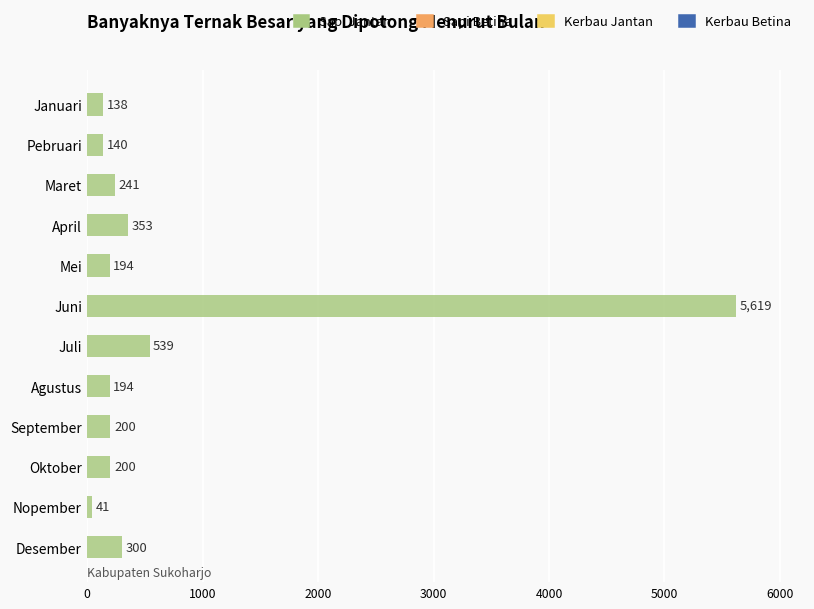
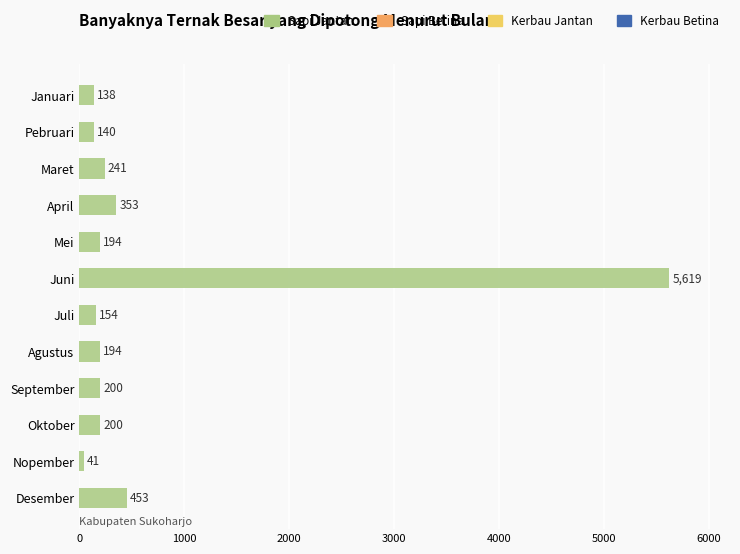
Sapi Jantan, Juli: 539 -> 154
Sapi Jantan, Desember: 300 -> 453
